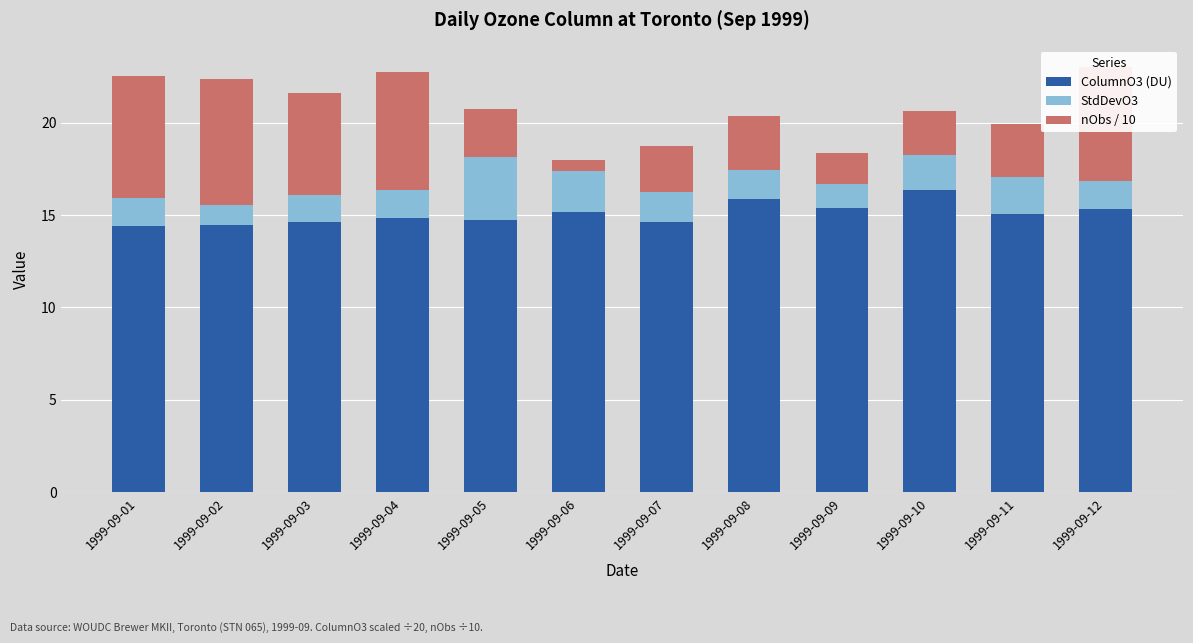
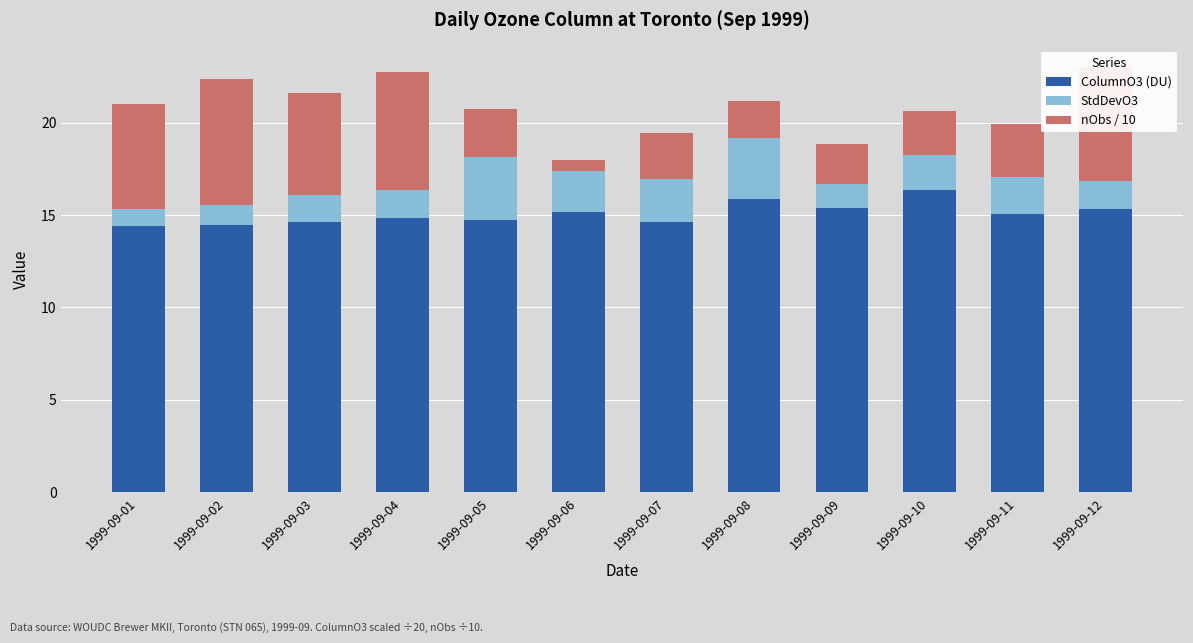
StdDevO3, 1999-09-01: 1.5 -> 0.9
nObs / 10, 1999-09-01: 6.6 -> 5.7
StdDevO3, 1999-09-07: 1.6 -> 2.3
StdDevO3, 1999-09-08: 1.6 -> 3.3
nObs / 10, 1999-09-08: 2.9 -> 2.0
nObs / 10, 1999-09-09: 1.7 -> 2.2
